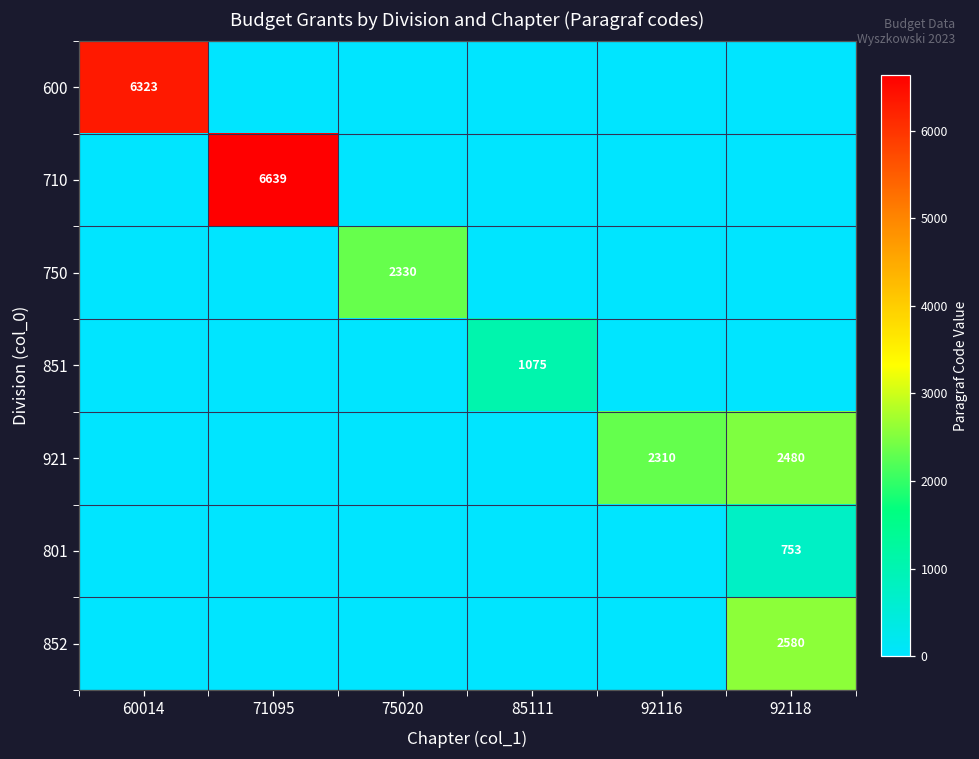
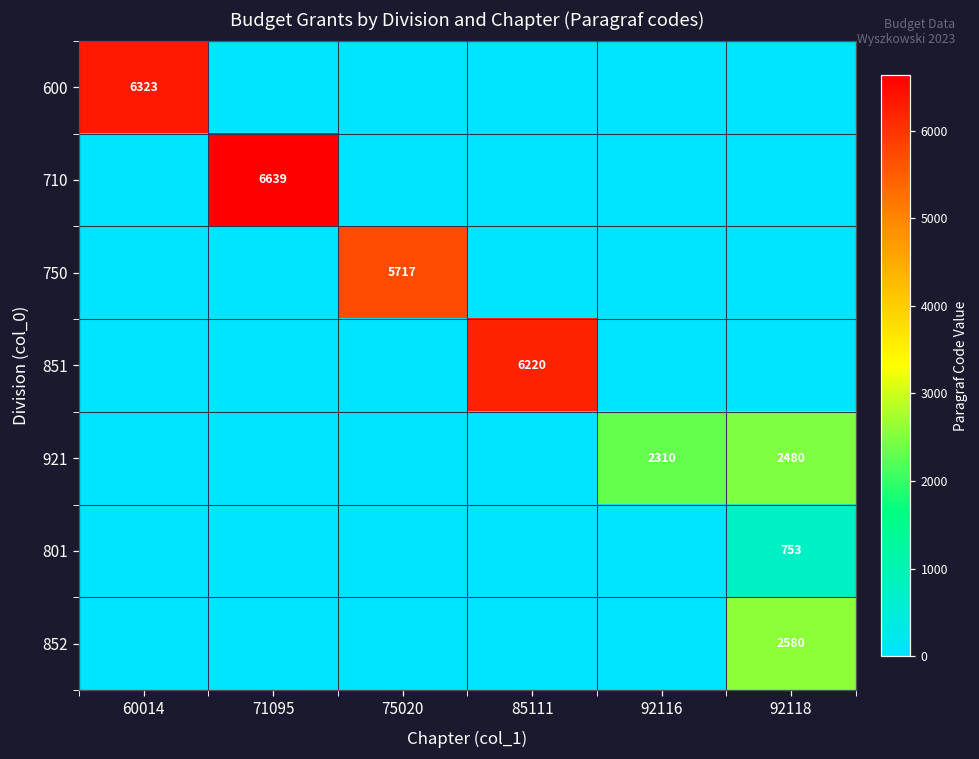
750, 75020: 2330 -> 5717
851, 85111: 1075 -> 6220
